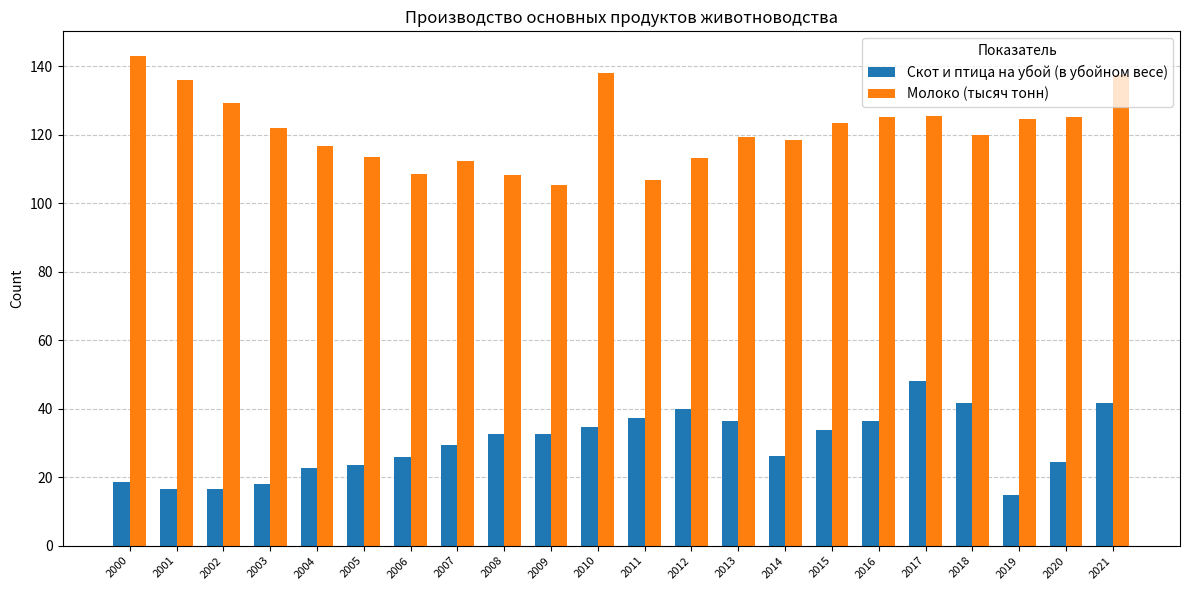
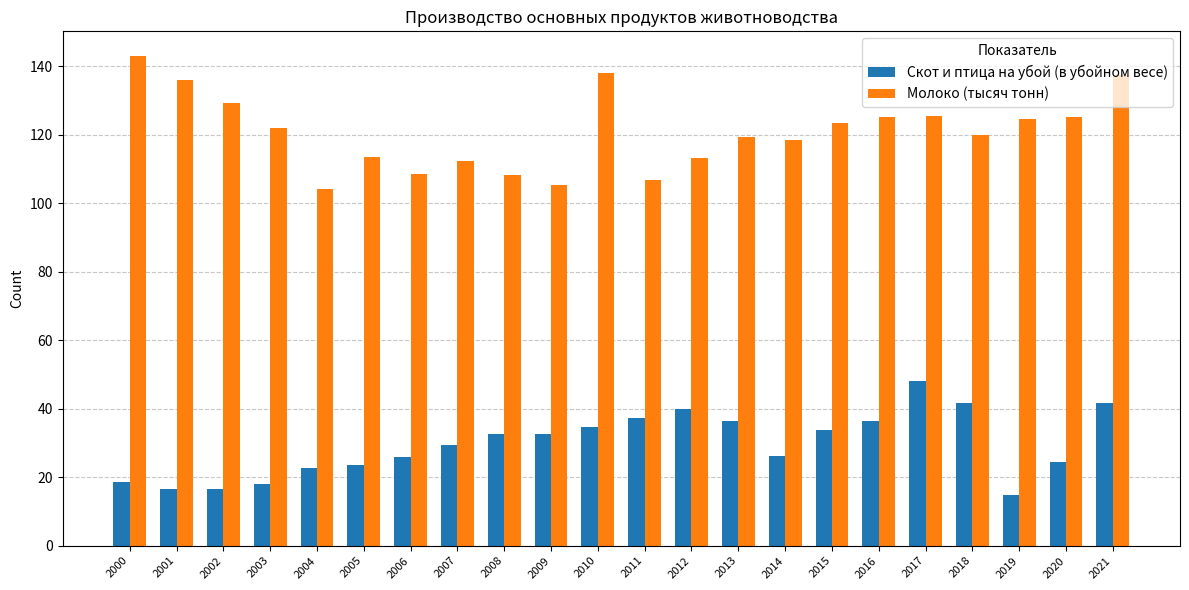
Молоко (тысяч тонн), 2004: 117 -> 104
